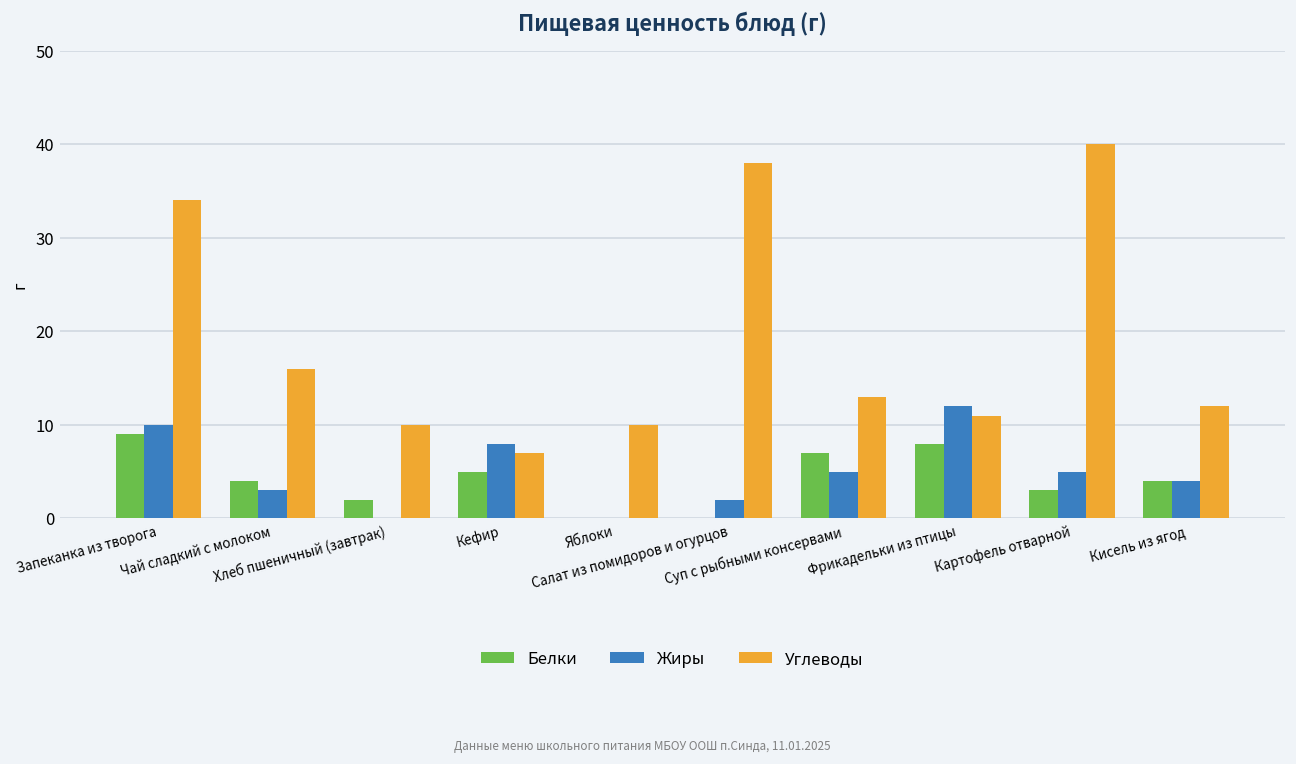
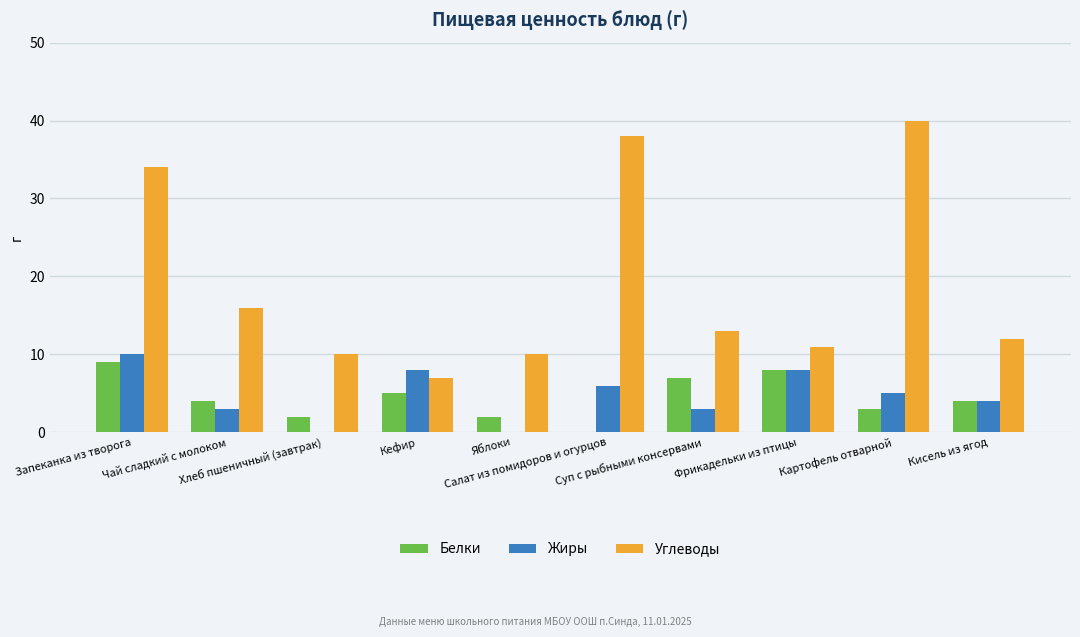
Белки, Яблоки: 0 -> 2
Жиры, Салат из помидоров и огурцов: 2 -> 6
Жиры, Суп с рыбными консервами: 5 -> 3
Жиры, Фрикадельки из птицы: 12 -> 8
